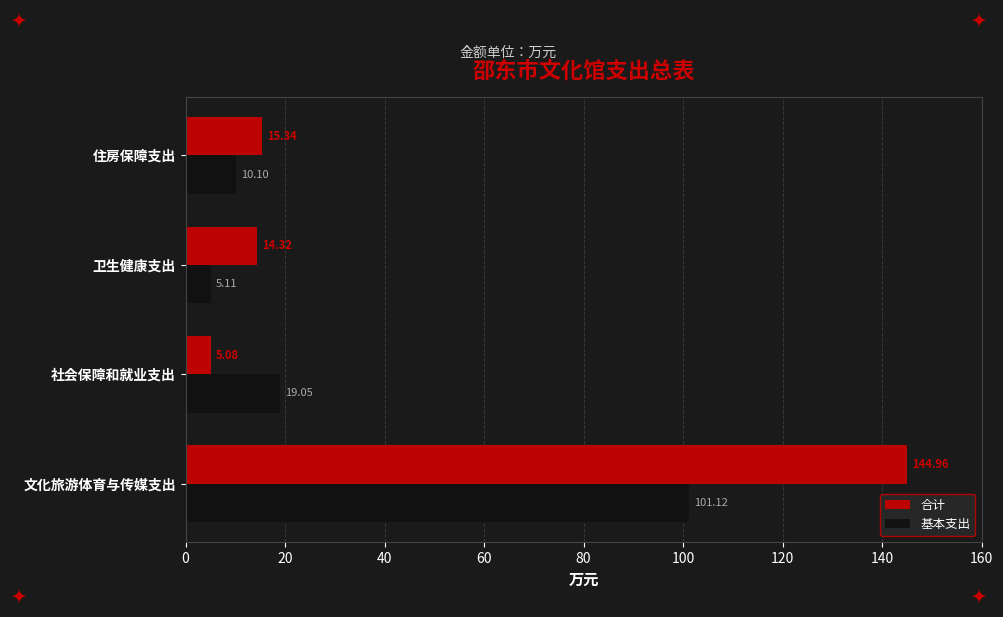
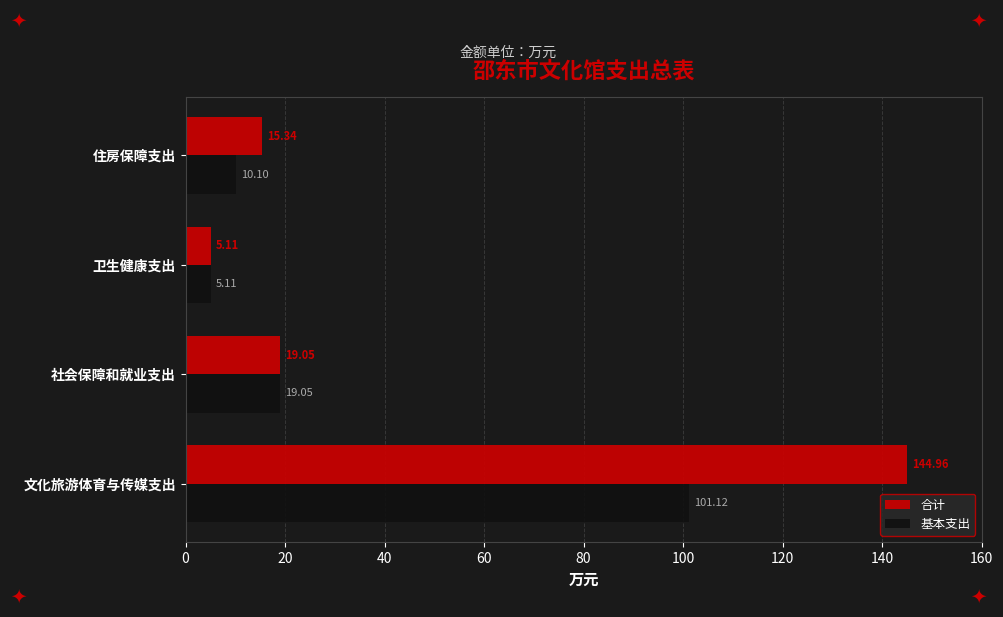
合计, 卫生健康支出: 14.32 -> 5.11
合计, 社会保障和就业支出: 5.08 -> 19.05
